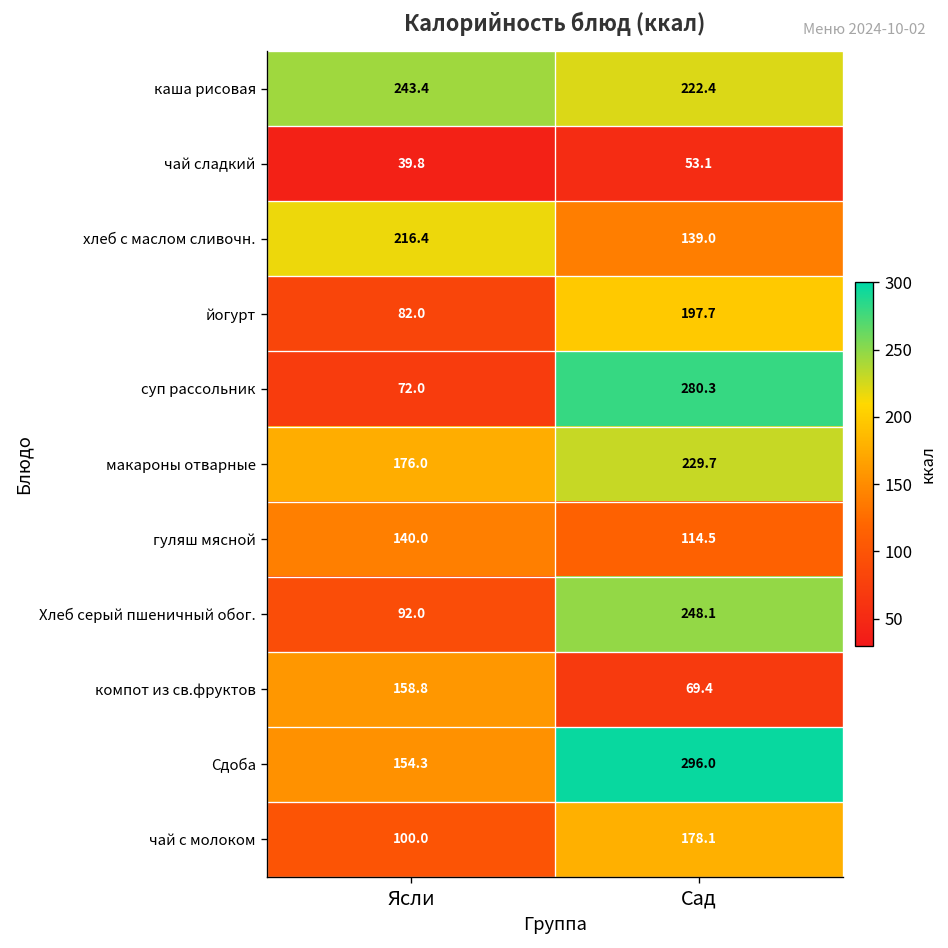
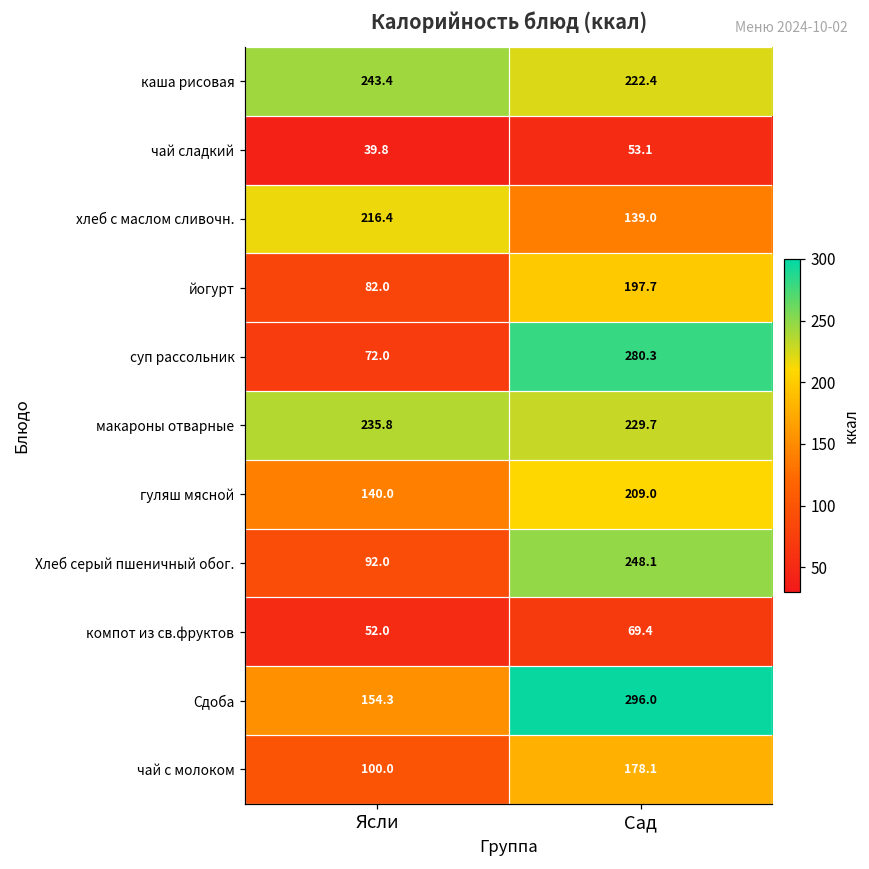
макароны отварные, Ясли: 176.0 -> 235.8
гуляш мясной, Сад: 114.5 -> 209.0
компот из св.фруктов, Ясли: 158.8 -> 52.0
